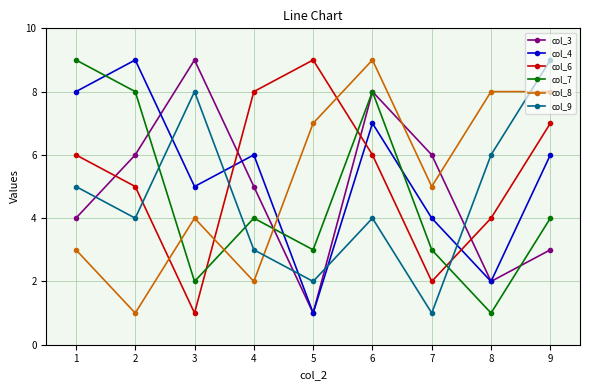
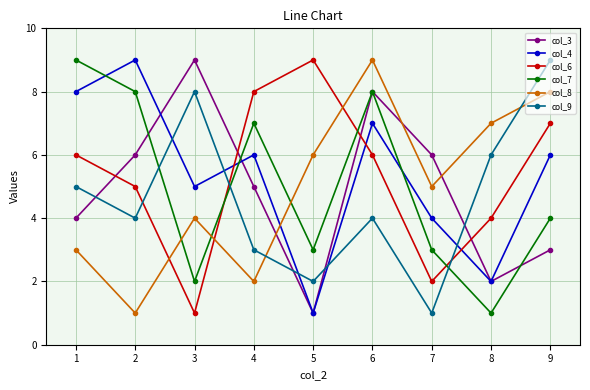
col_7, 4: 4 -> 7
col_8, 5: 7 -> 6
col_8, 8: 8 -> 7
